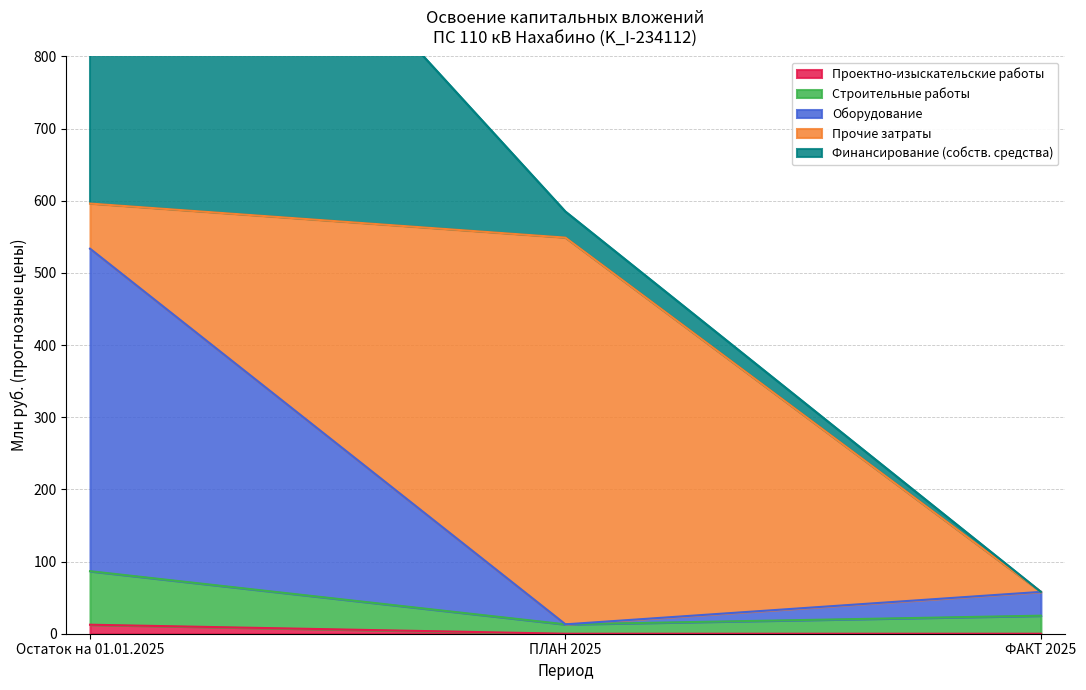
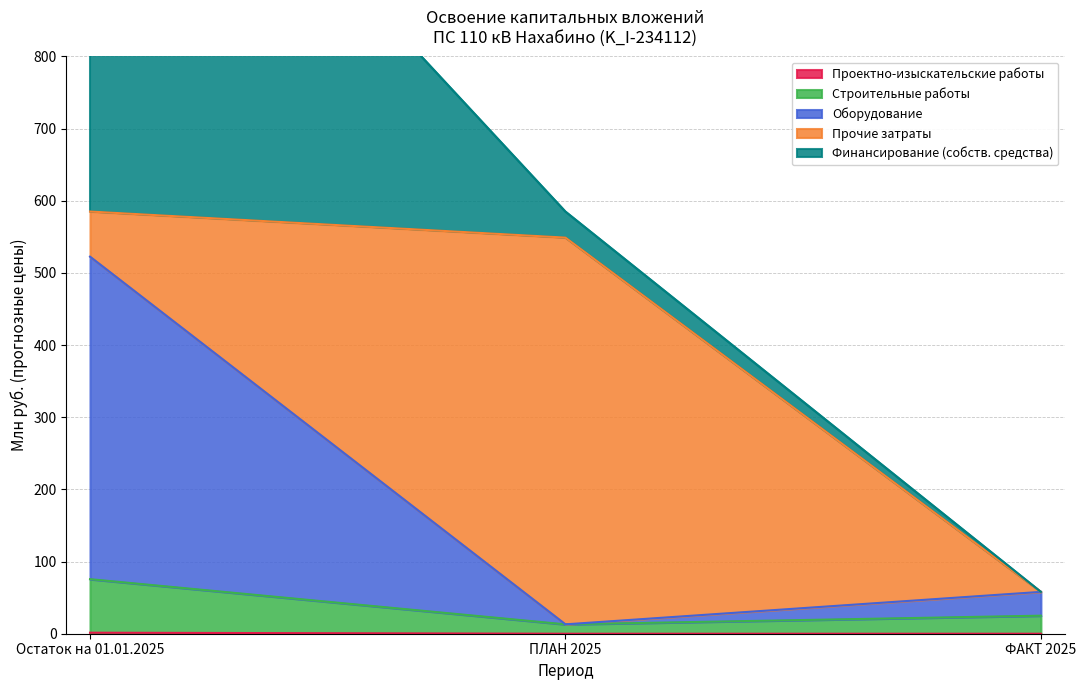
Проектно-изыскательские работы, Остаток на 01.01.2025: 10 -> 0
